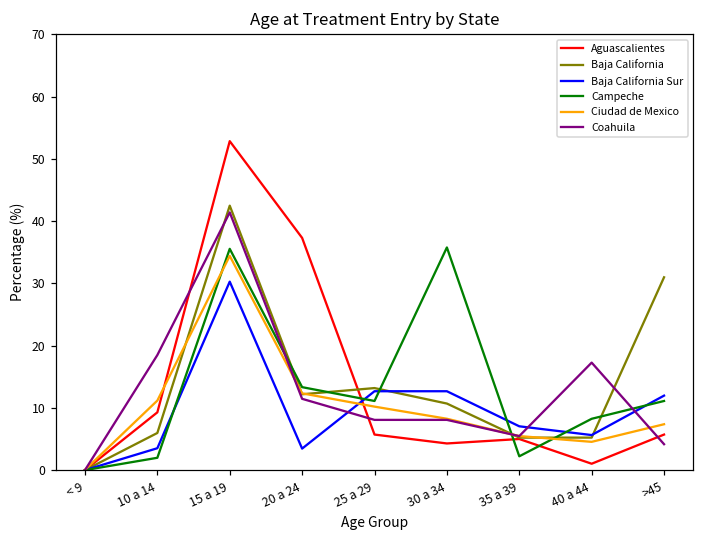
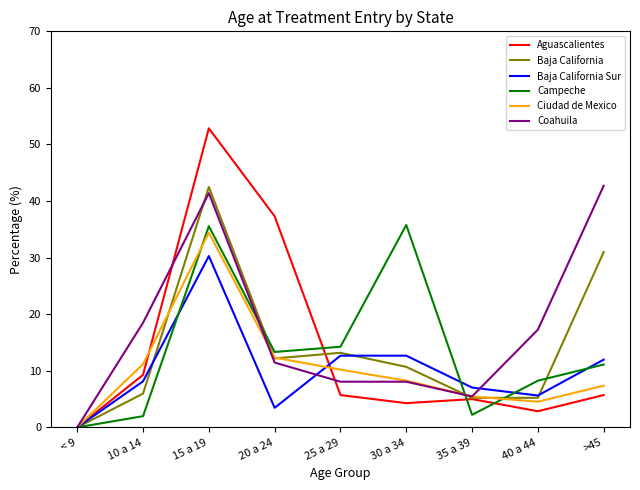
Baja California Sur, 10 a 14: 4 -> 8
Campeche, 25 a 29: 11 -> 14
Aguascalientes, 40 a 44: 1 -> 3
Coahuila, >45: 4 -> 43
